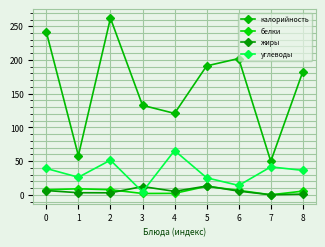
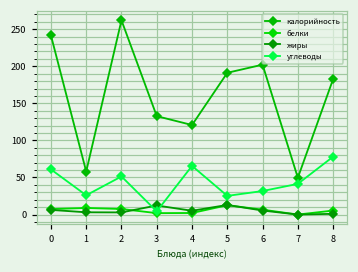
углеводы, 0: 40 -> 60
углеводы, 6: 10 -> 30
углеводы, 8: 40 -> 80
